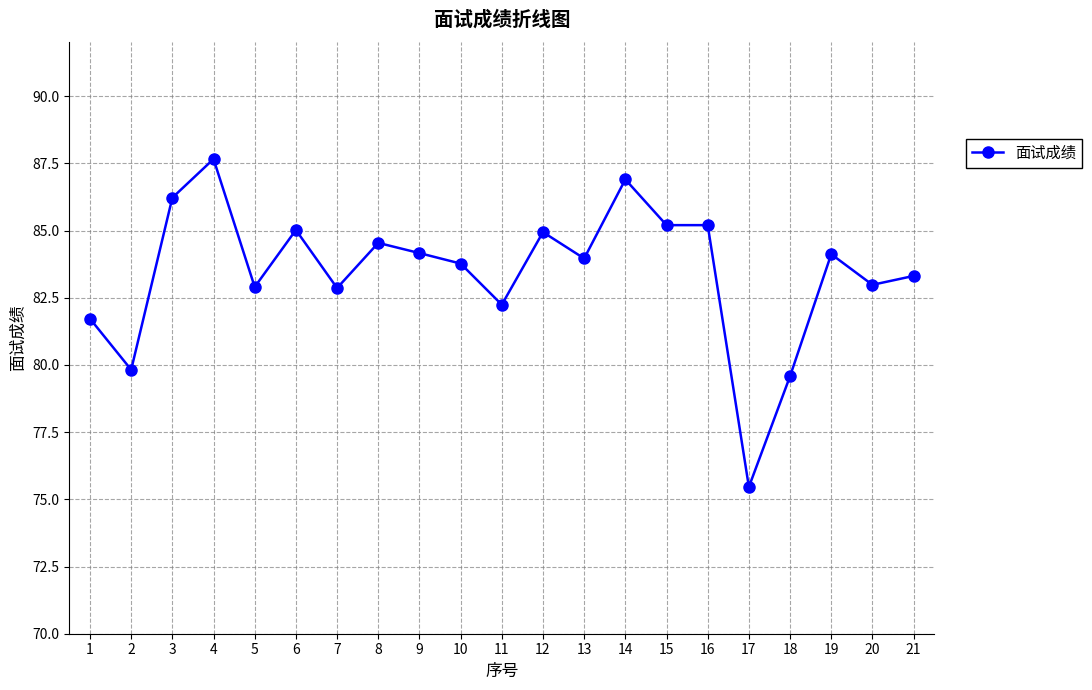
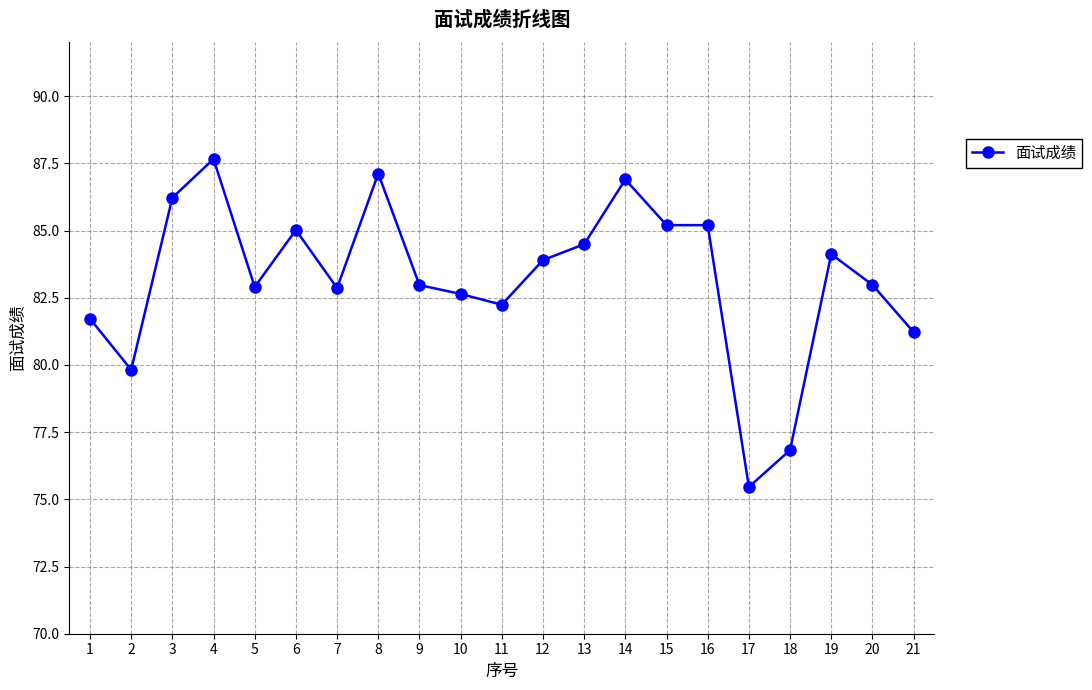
8: 84.5 -> 87.1
9: 84.2 -> 83.0
10: 83.8 -> 82.6
12: 84.9 -> 83.9
13: 84.0 -> 84.5
18: 79.6 -> 76.8
21: 83.3 -> 81.2
